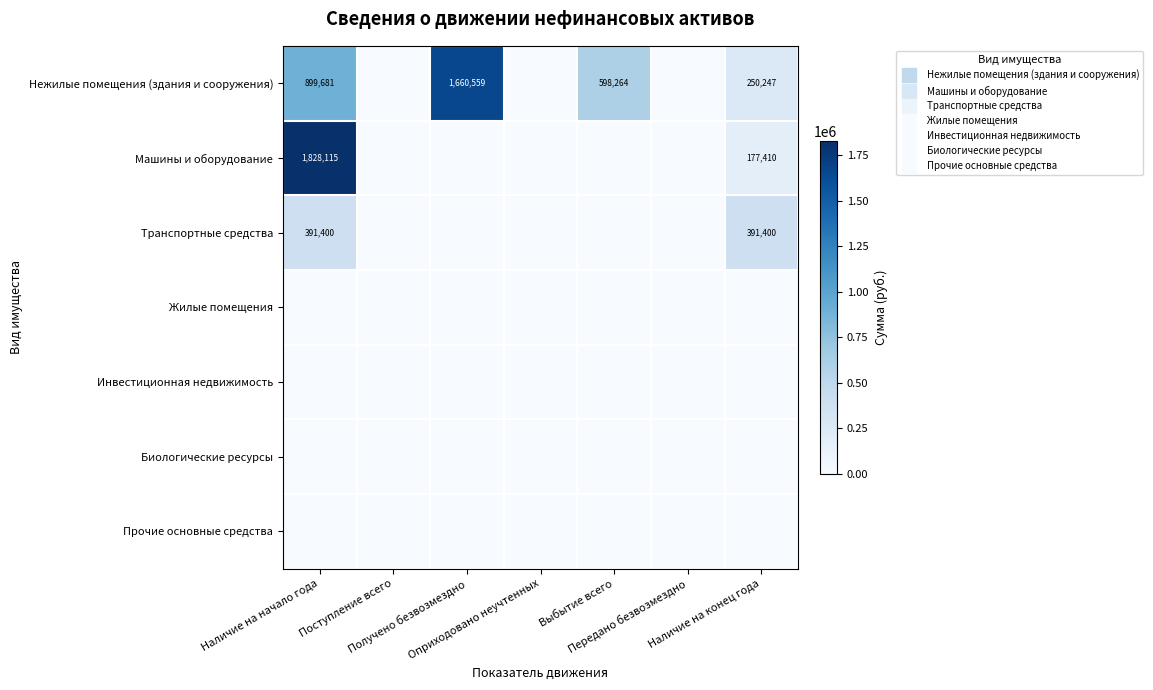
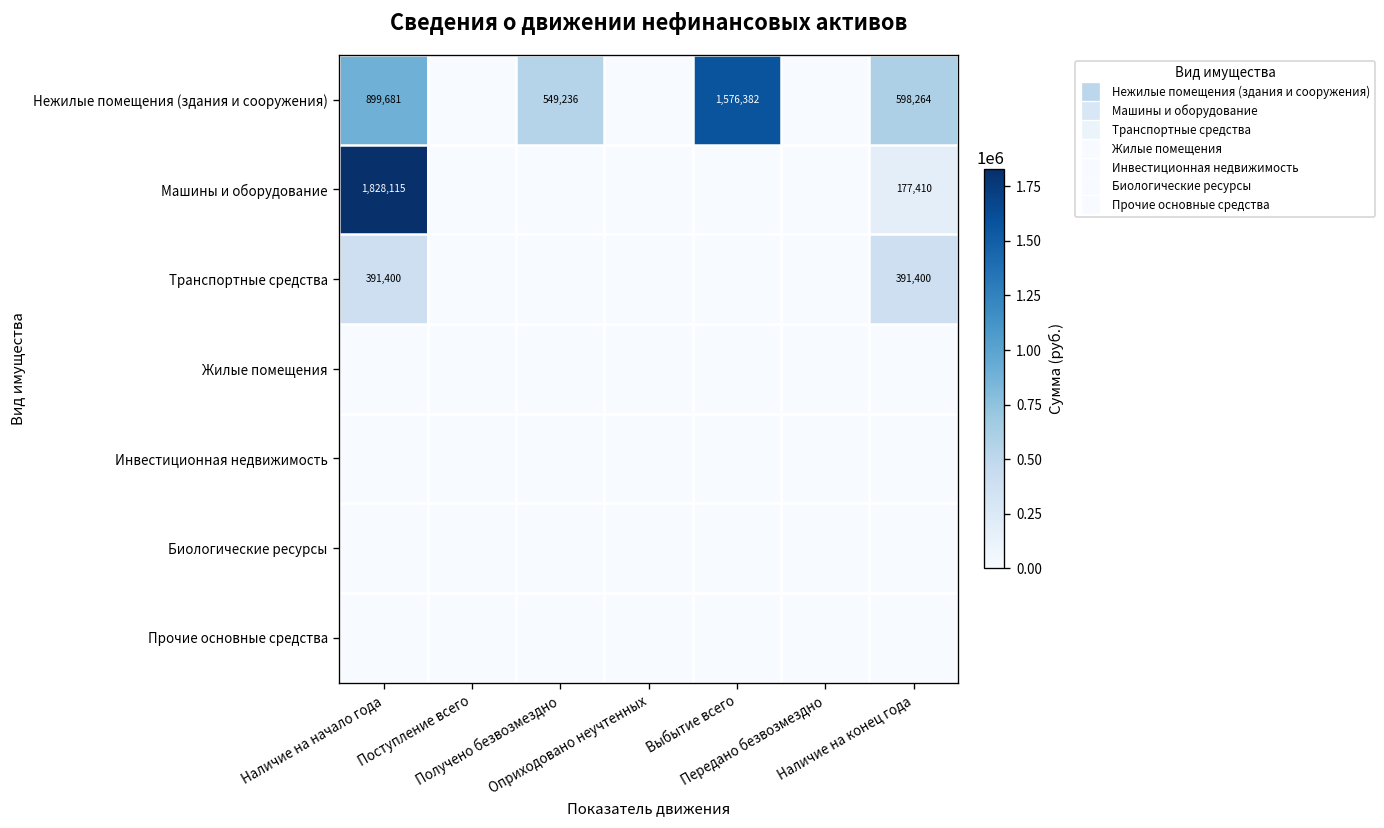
Нежилые помещения (здания и сооружения), Получено безвозмездно: 1,660,559 -> 549,236
Нежилые помещения (здания и сооружения), Выбытие всего: 598,264 -> 1,576,382
Нежилые помещения (здания и сооружения), Наличие на конец года: 250,247 -> 598,264
